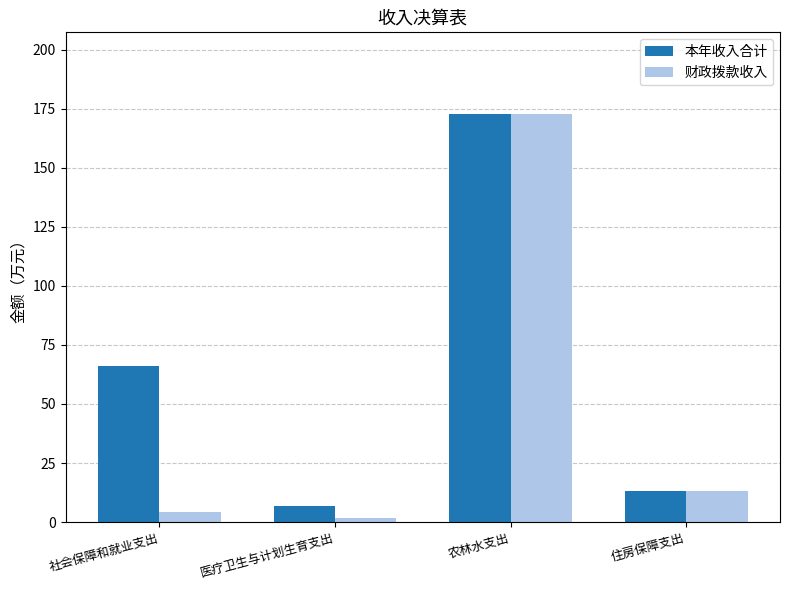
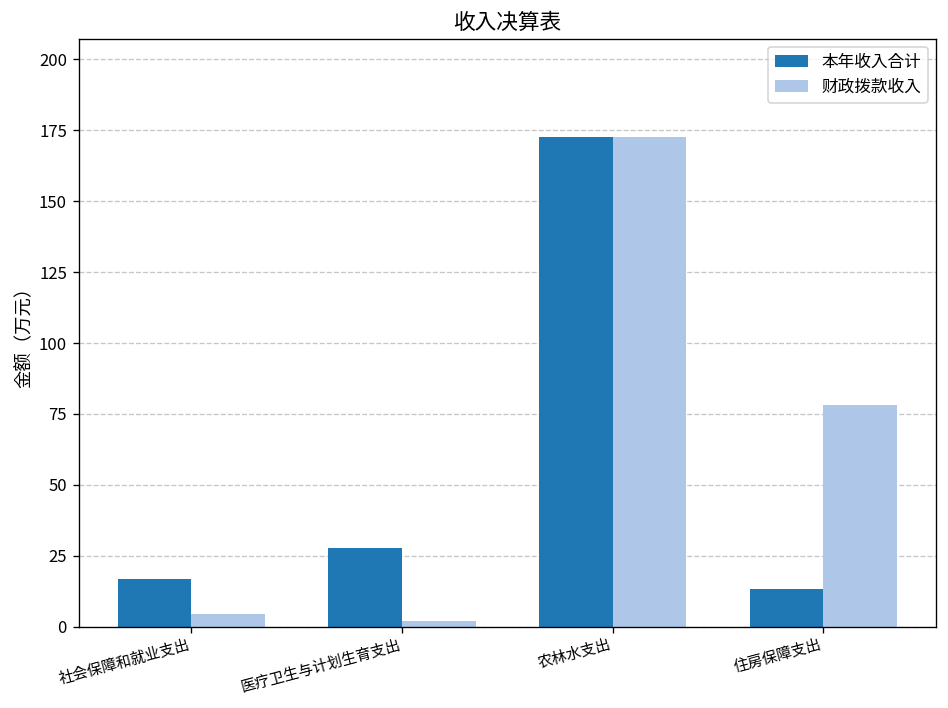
本年收入合计, 社会保障和就业支出: 66 -> 17
本年收入合计, 医疗卫生与计划生育支出: 7 -> 28
财政拨款收入, 住房保障支出: 13 -> 78
